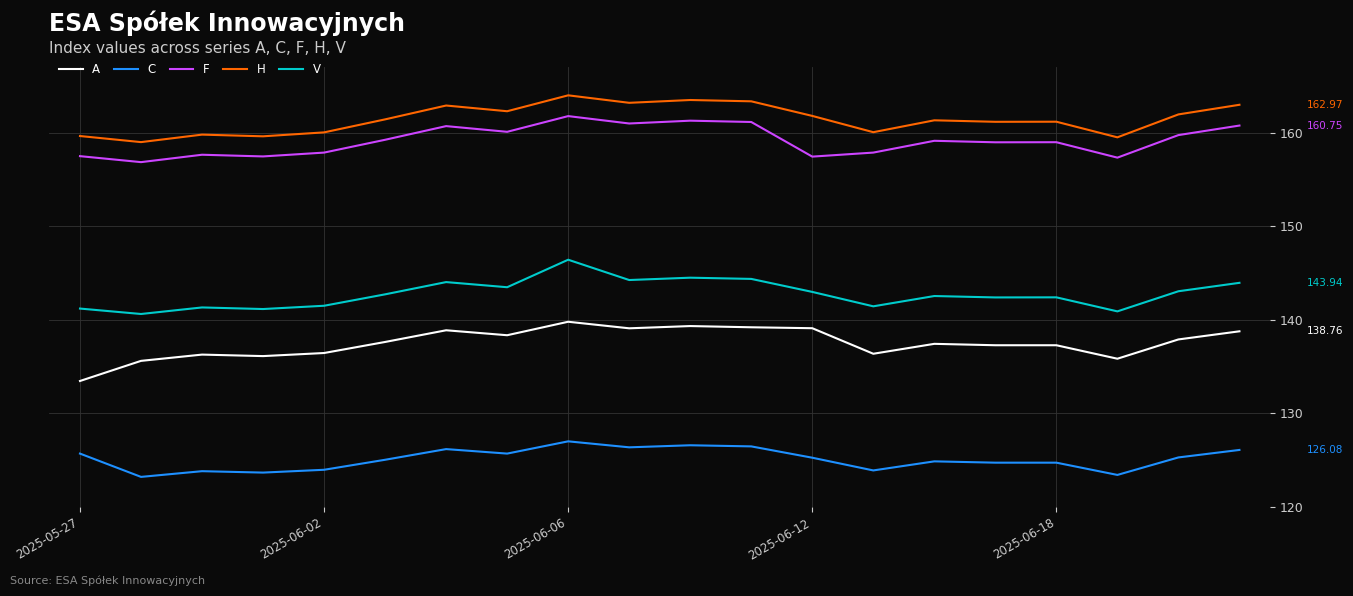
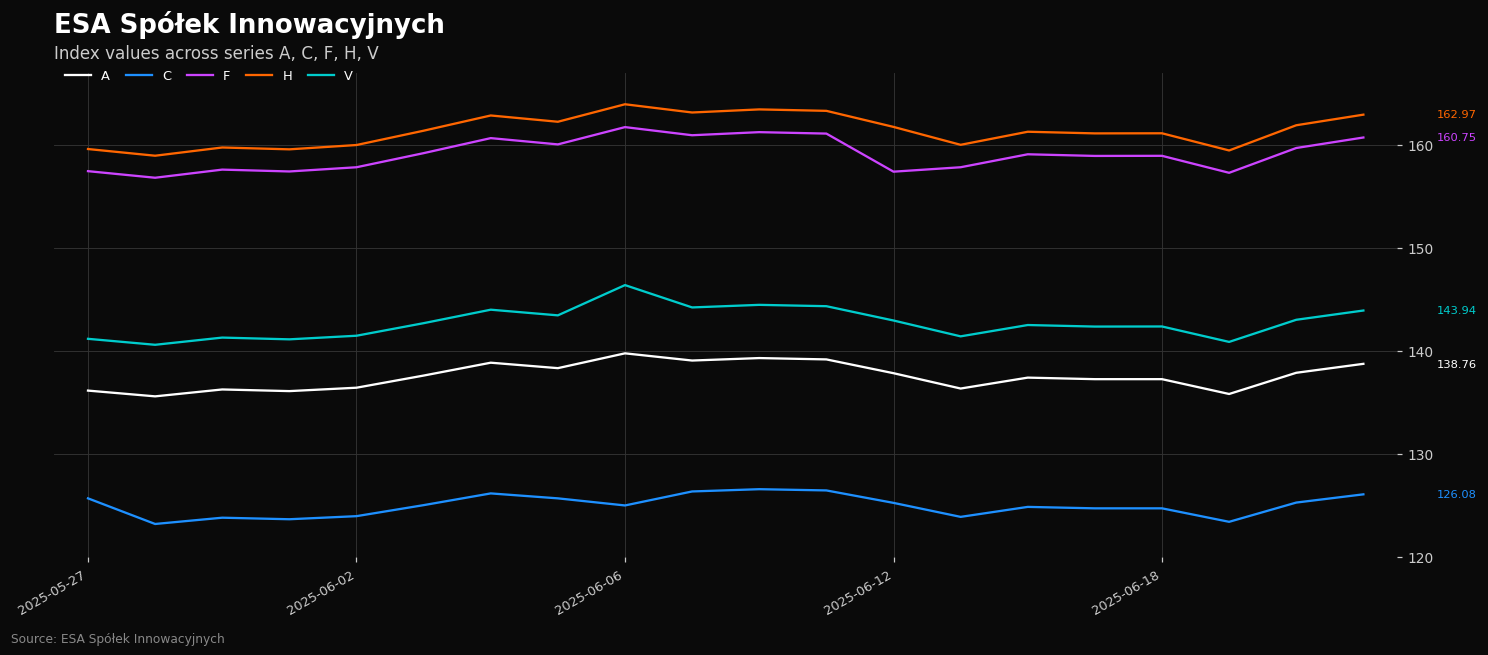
A, 2025-05-27: 133 -> 136
C, 2025-06-06: 127 -> 125
A, 2025-06-12: 139 -> 138
